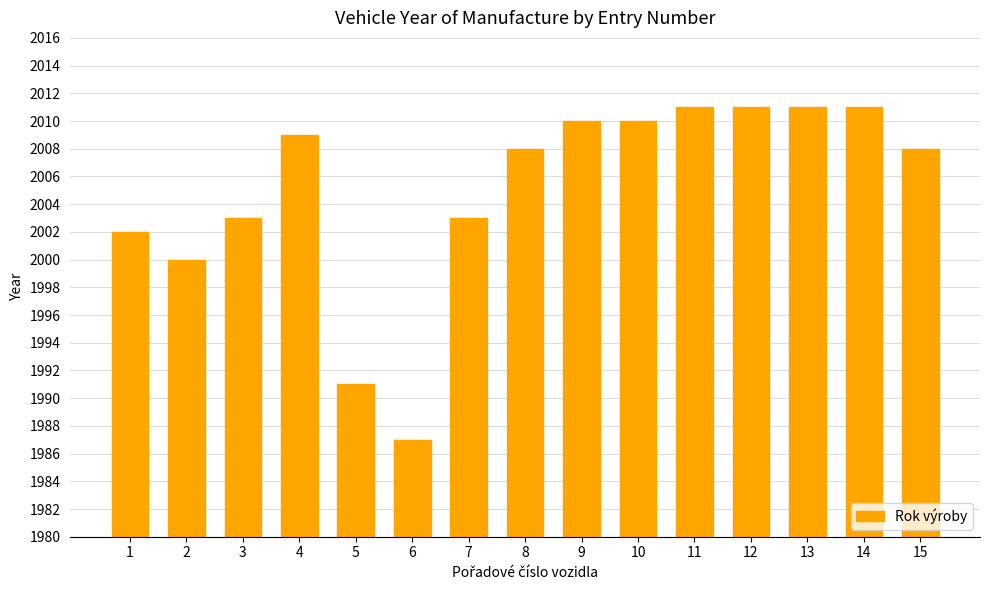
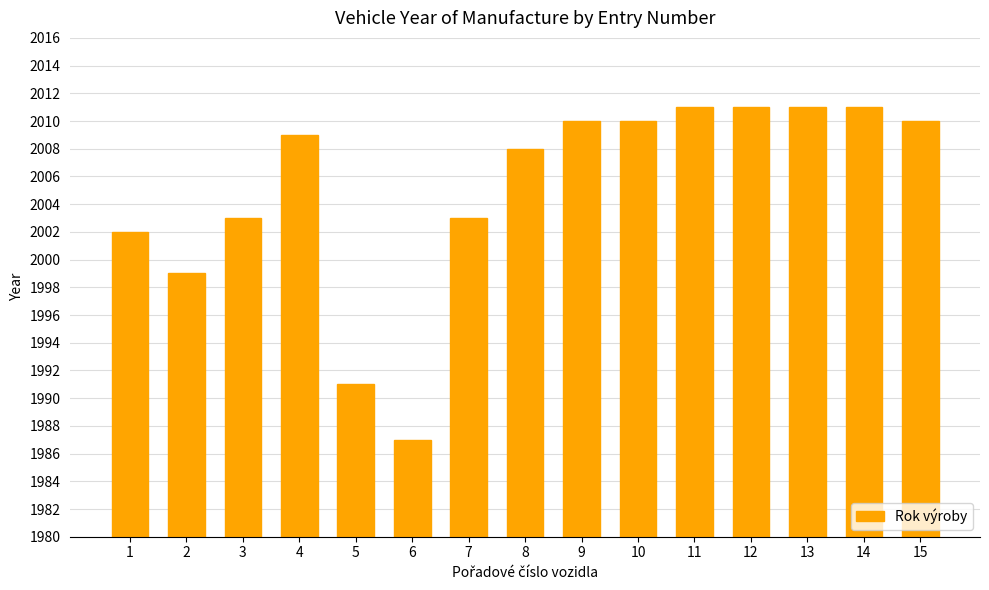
2: 2000 -> 1999
15: 2008 -> 2010
